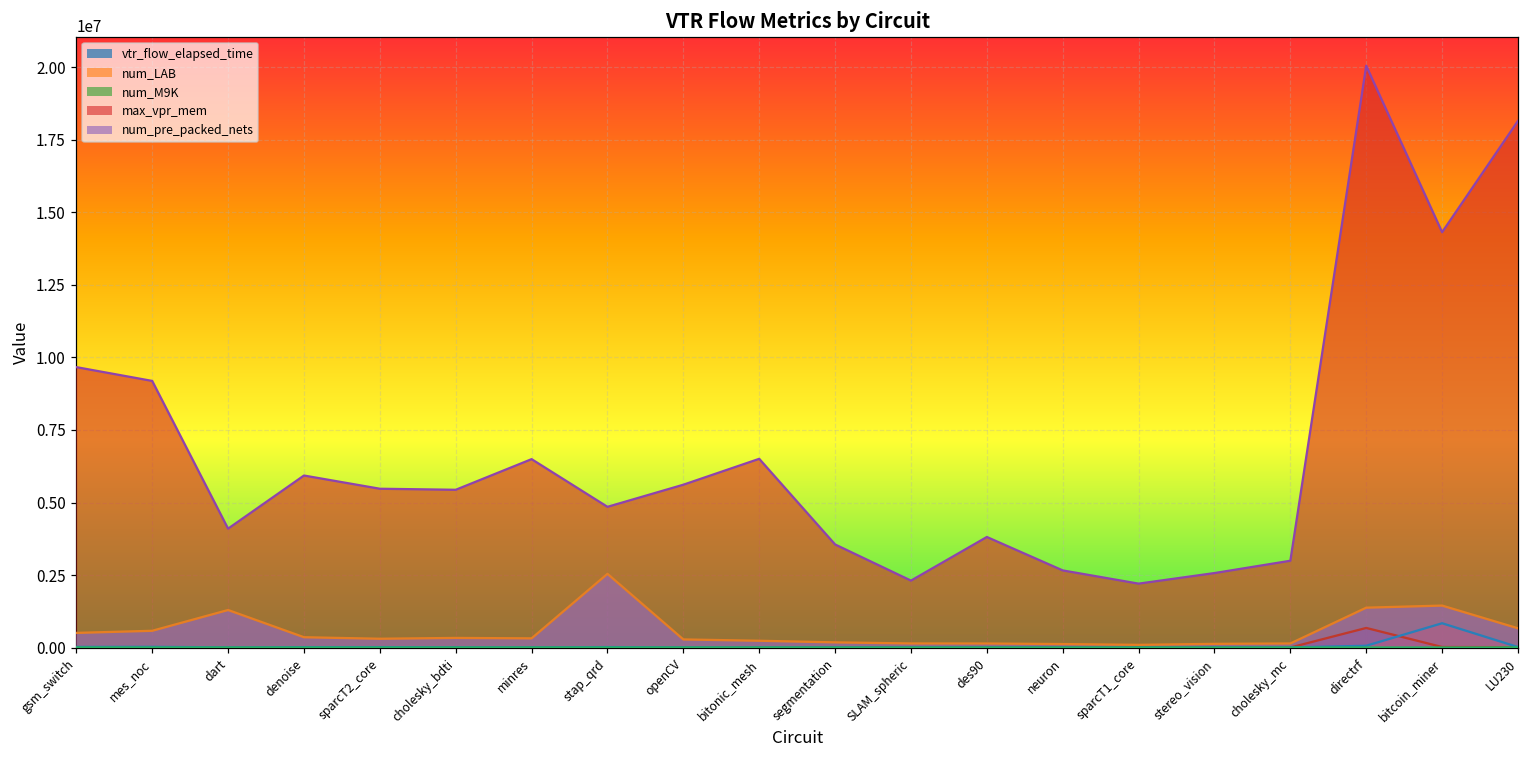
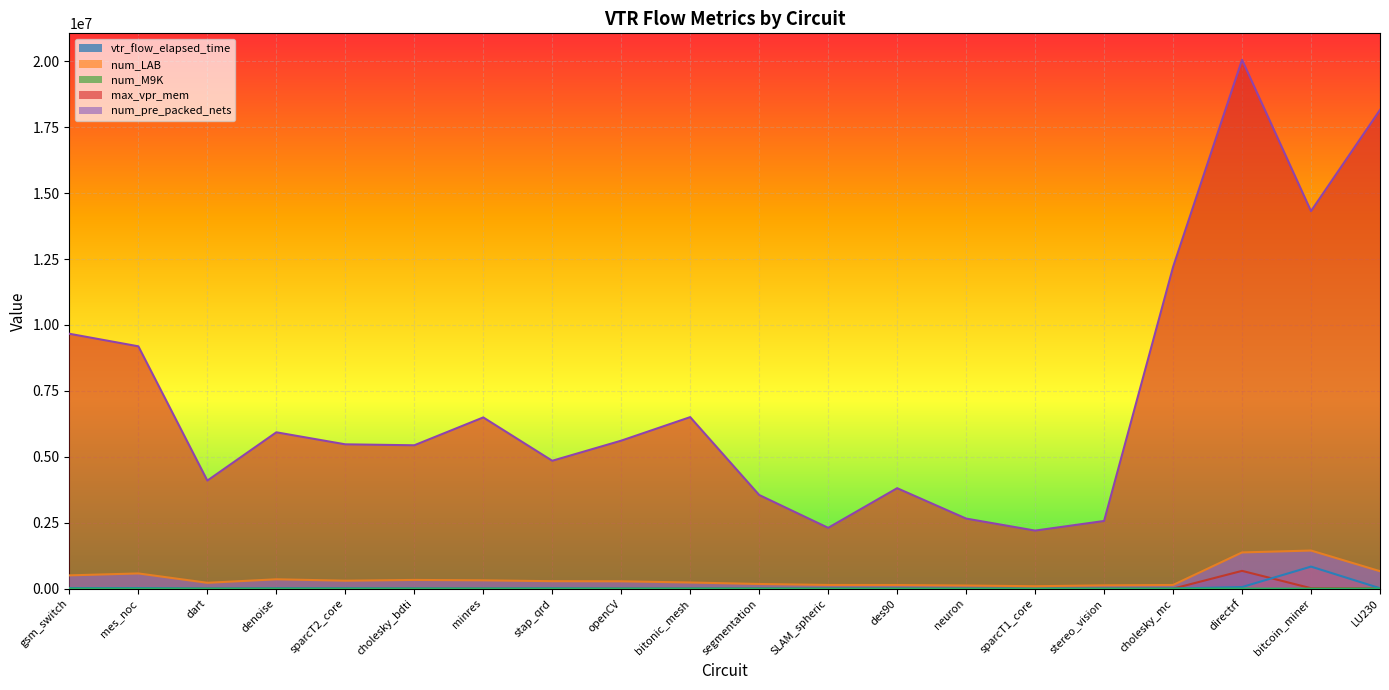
num_pre_packed_nets, dart: 1300000 -> 200000
num_pre_packed_nets, stap_qrd: 2500000 -> 300000
max_vpr_mem, cholesky_mc: 3000000 -> 12200000
